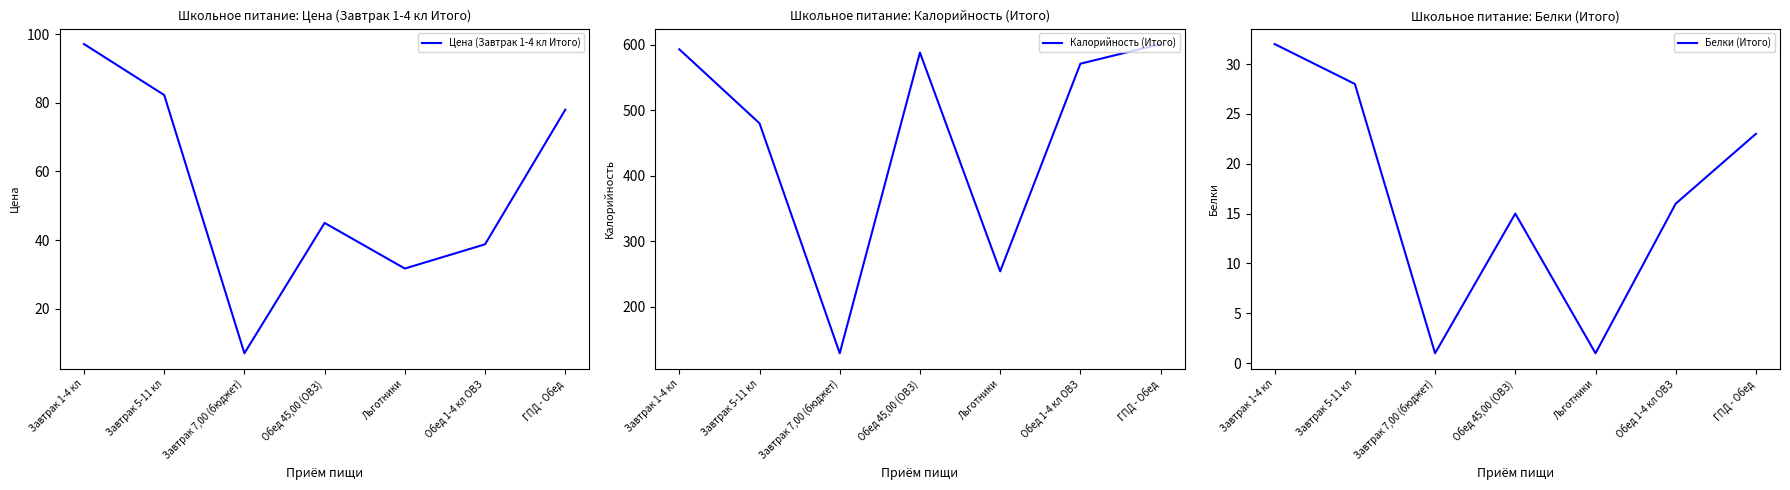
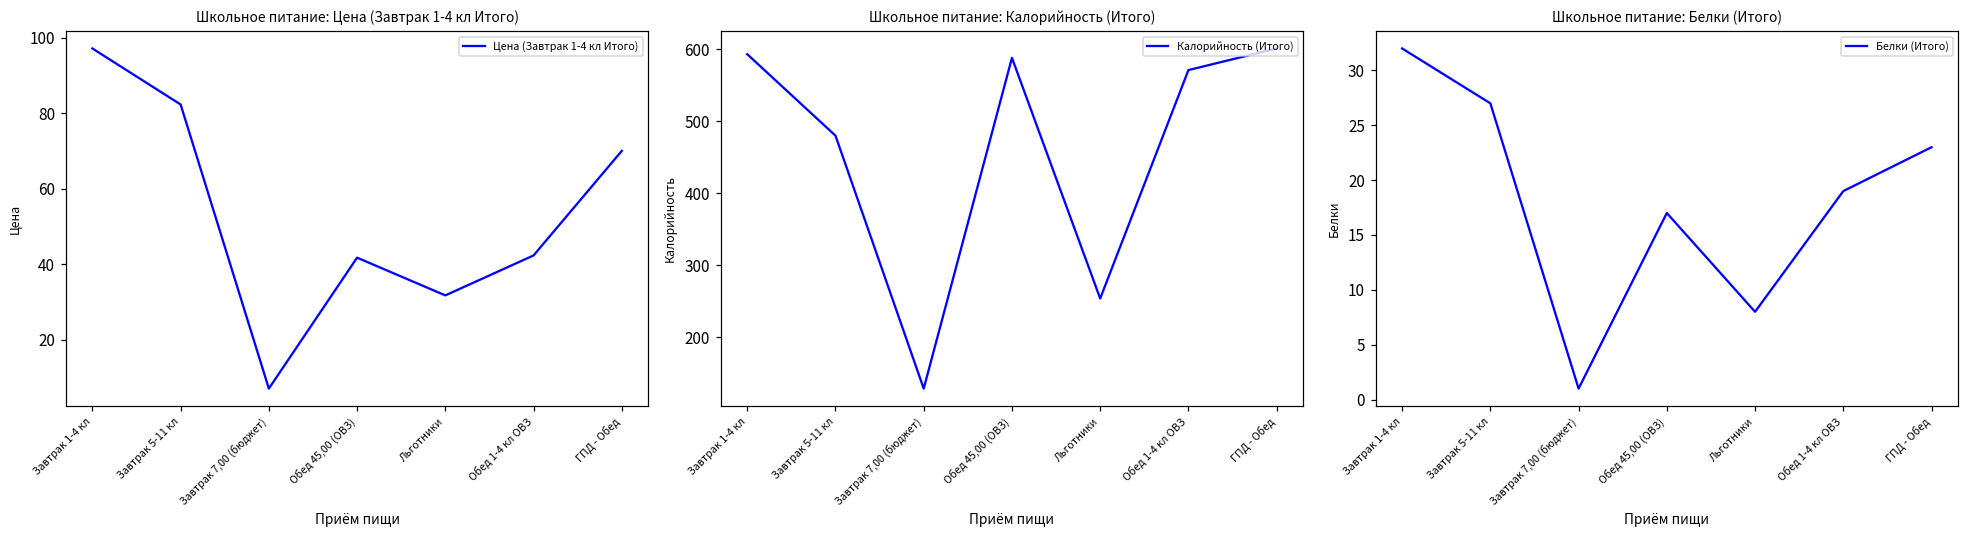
Школьное питание: Цена (Завтрак 1-4 кл Итого), Обед 45,00 (ОВЗ): 45 -> 42
Школьное питание: Цена (Завтрак 1-4 кл Итого), Обед 1-4 кл ОВЗ: 39 -> 42
Школьное питание: Цена (Завтрак 1-4 кл Итого), ГПД - Обед: 78 -> 70
Школьное питание: Белки (Итого), Завтрак 5-11 кл: 28 -> 27
Школьное питание: Белки (Итого), Обед 45,00 (ОВЗ): 15 -> 17
Школьное питание: Белки (Итого), Льготники: 1 -> 8
Школьное питание: Белки (Итого), Обед 1-4 кл ОВЗ: 16 -> 19
